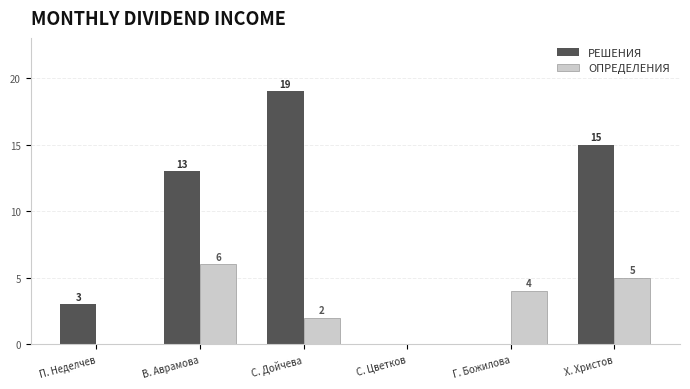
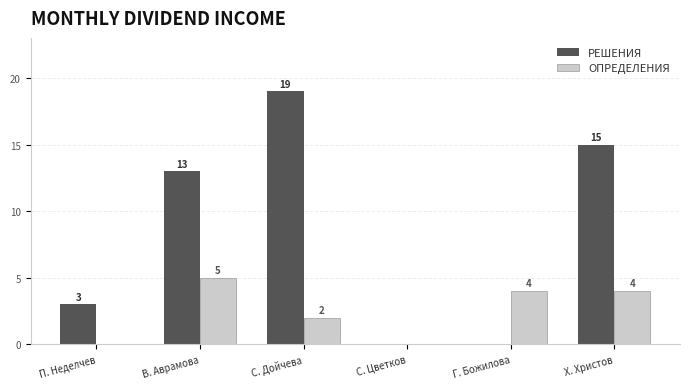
ОПРЕДЕЛЕНИЯ, В. Аврамова: 6 -> 5
ОПРЕДЕЛЕНИЯ, Х. Христов: 5 -> 4
